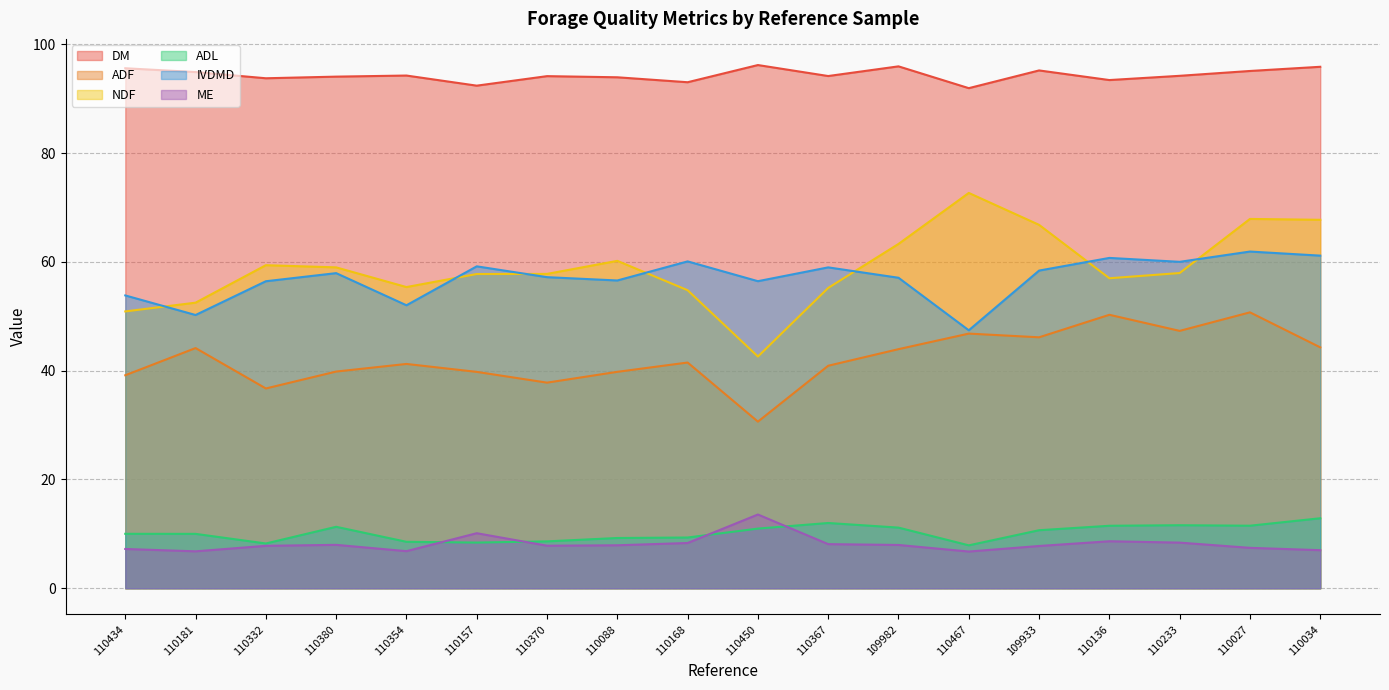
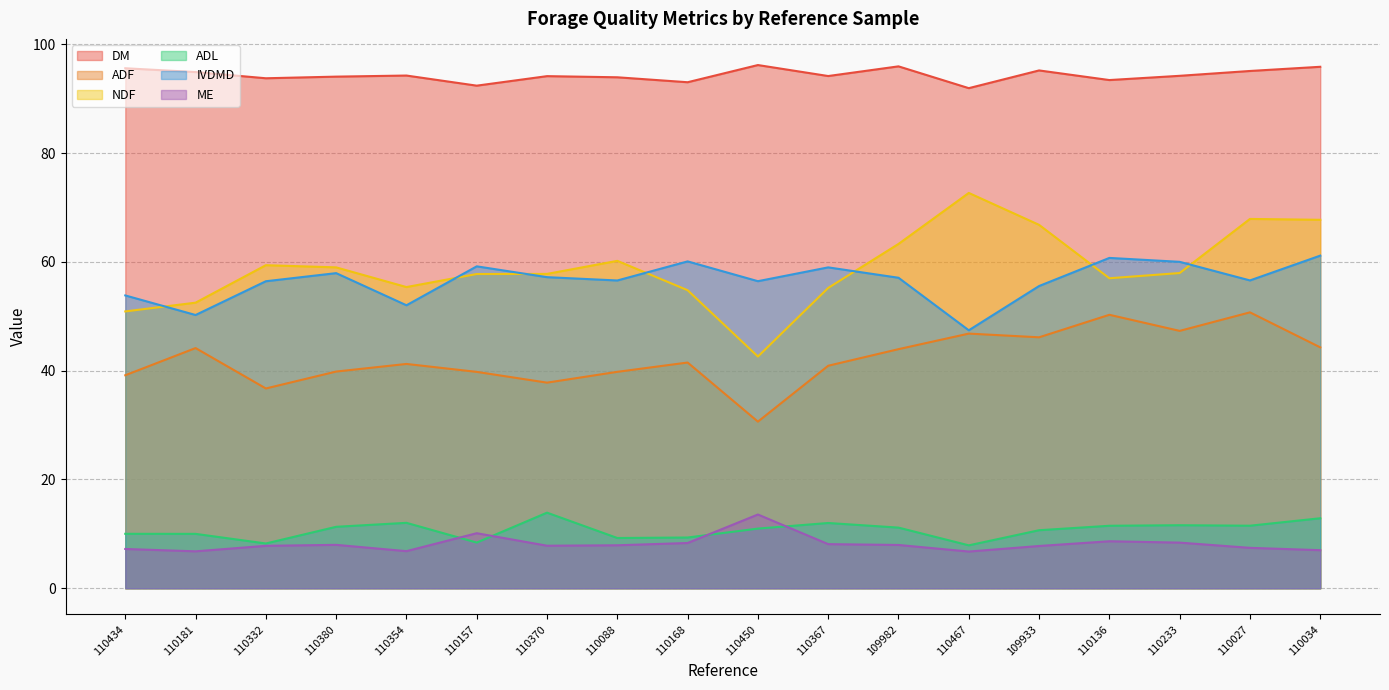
ADL, 110354: 9 -> 12
ADL, 110370: 9 -> 14
IVDMD, 109933: 58 -> 56
IVDMD, 110027: 62 -> 57
